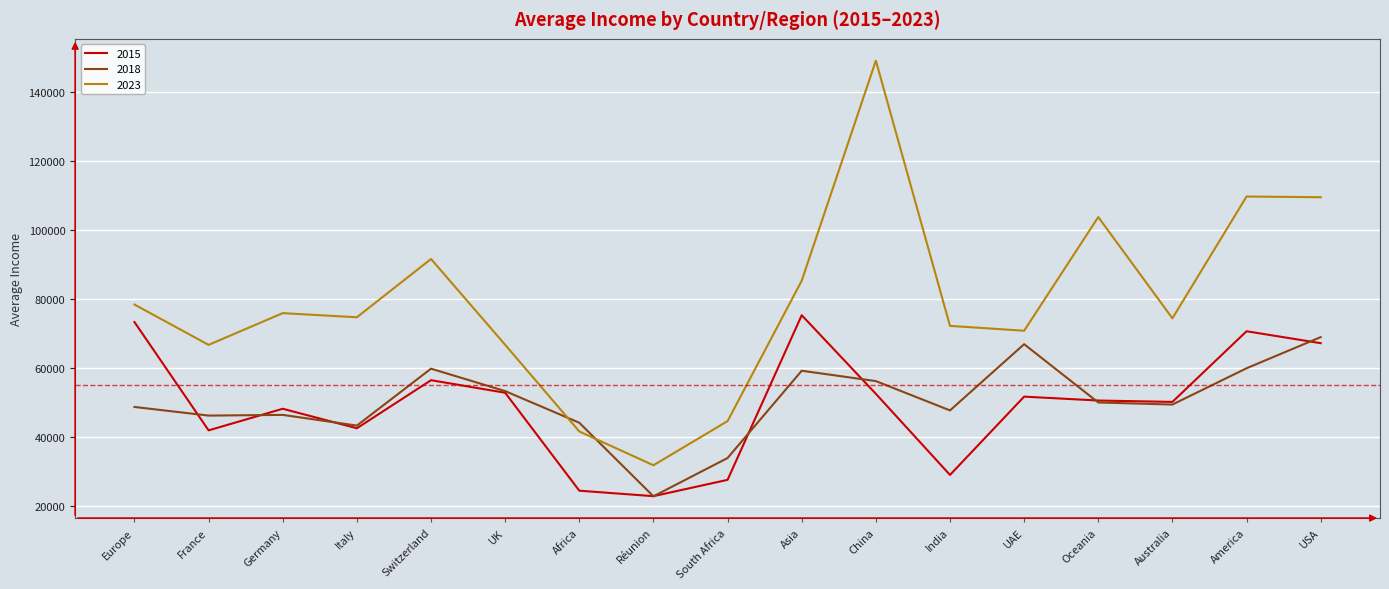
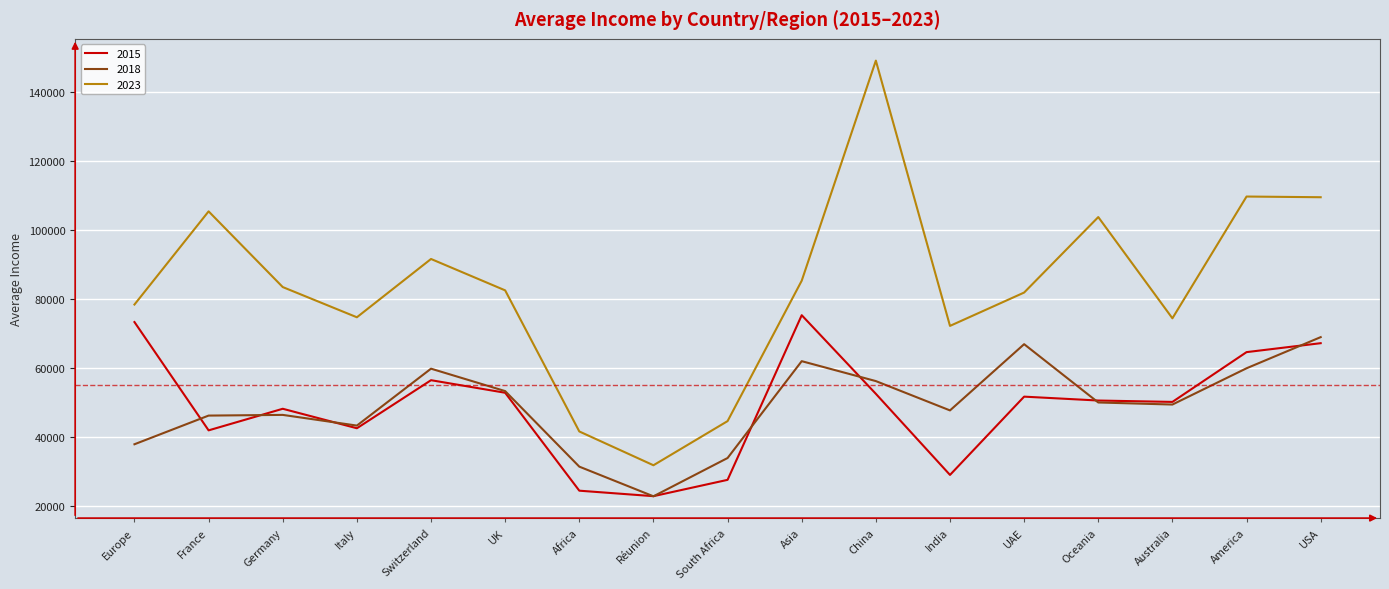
2018, Europe: 49000 -> 38000
2023, France: 67000 -> 105000
2023, Germany: 76000 -> 83000
2023, UK: 67000 -> 83000
2018, Africa: 44000 -> 31000
2018, Asia: 59000 -> 62000
2023, UAE: 71000 -> 82000
2015, America: 71000 -> 65000
